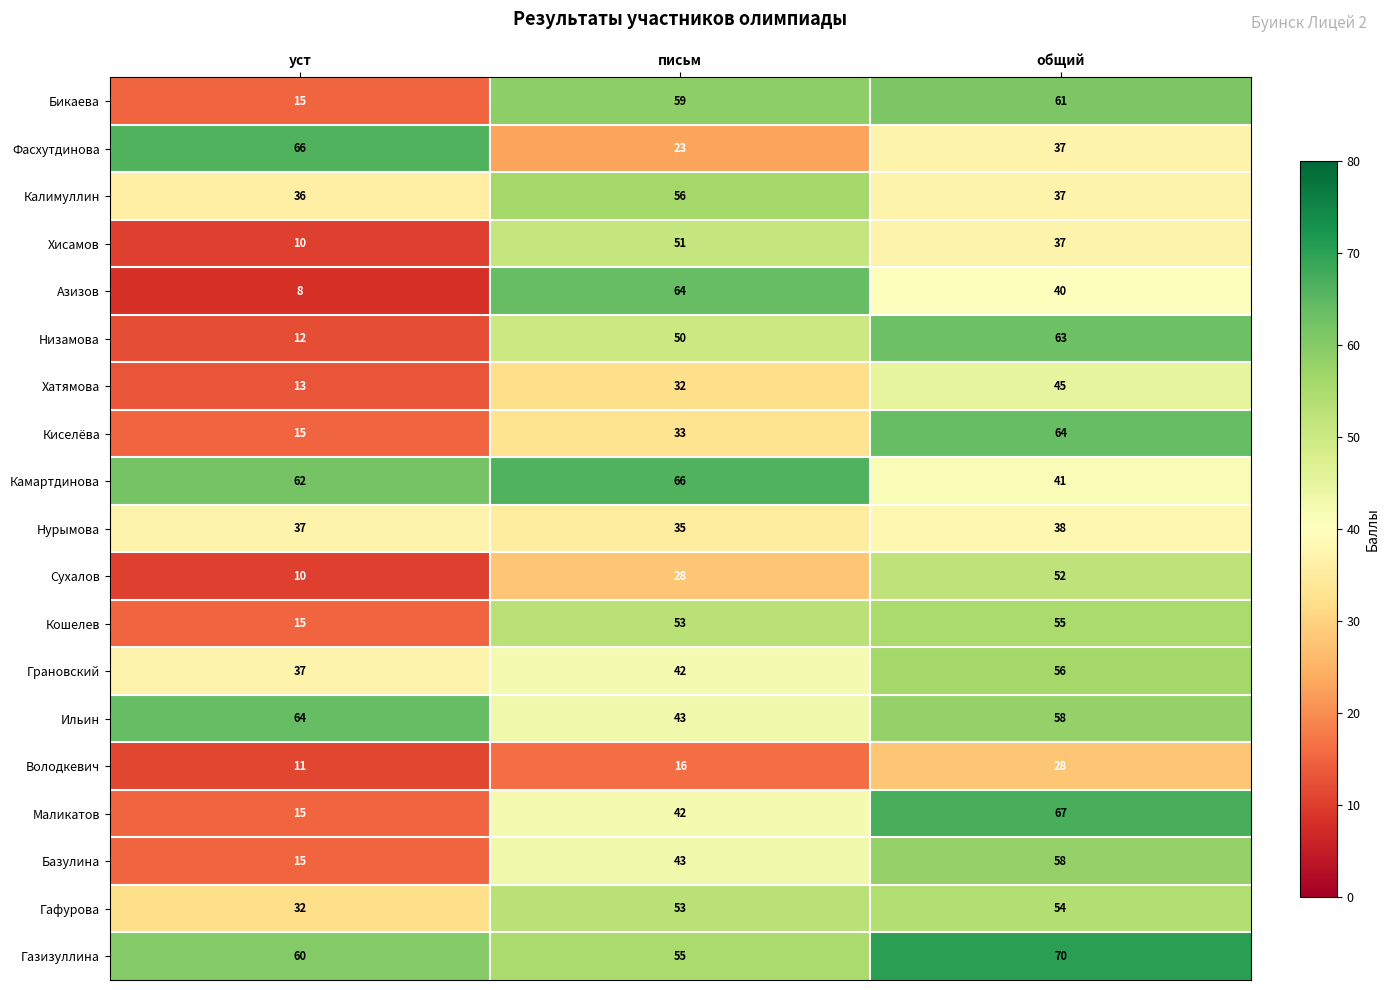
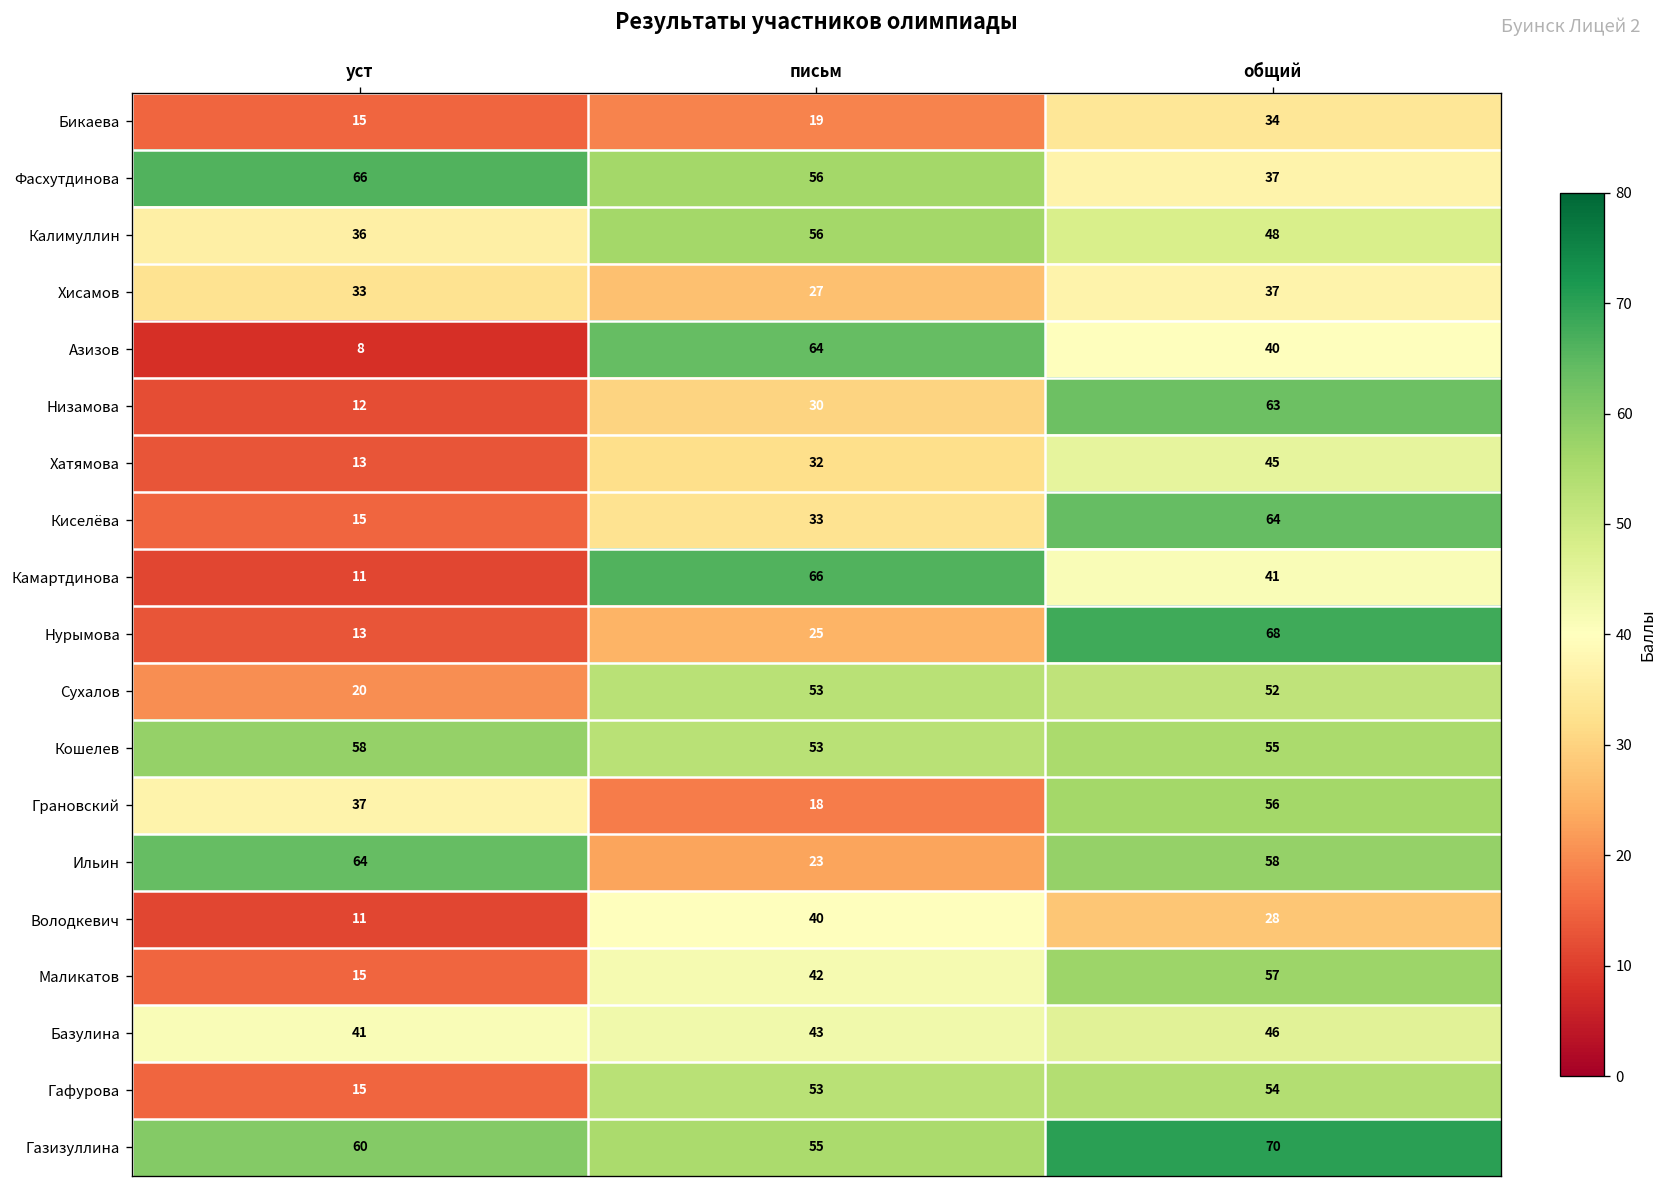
Бикаева, письм: 59 -> 19
Бикаева, общий: 61 -> 34
Фасхутдинова, письм: 23 -> 56
Калимуллин, общий: 37 -> 48
Хисамов, уст: 10 -> 33
Хисамов, письм: 51 -> 27
Низамова, письм: 50 -> 30
Камартдинова, уст: 62 -> 11
Нурымова, уст: 37 -> 13
Нурымова, письм: 35 -> 25
Нурымова, общий: 38 -> 68
Сухалов, уст: 10 -> 20
Сухалов, письм: 28 -> 53
Кошелев, уст: 15 -> 58
Грановский, письм: 42 -> 18
Ильин, письм: 43 -> 23
Володкевич, письм: 16 -> 40
Маликатов, общий: 67 -> 57
Базулина, уст: 15 -> 41
Базулина, общий: 58 -> 46
Гафурова, уст: 32 -> 15
